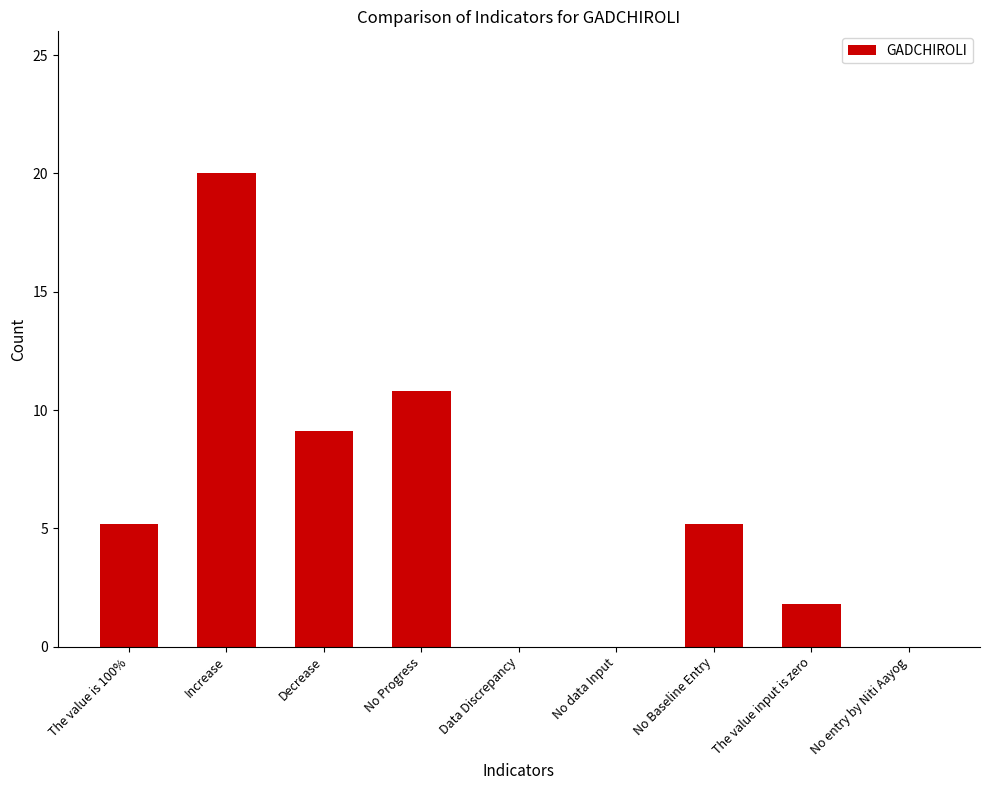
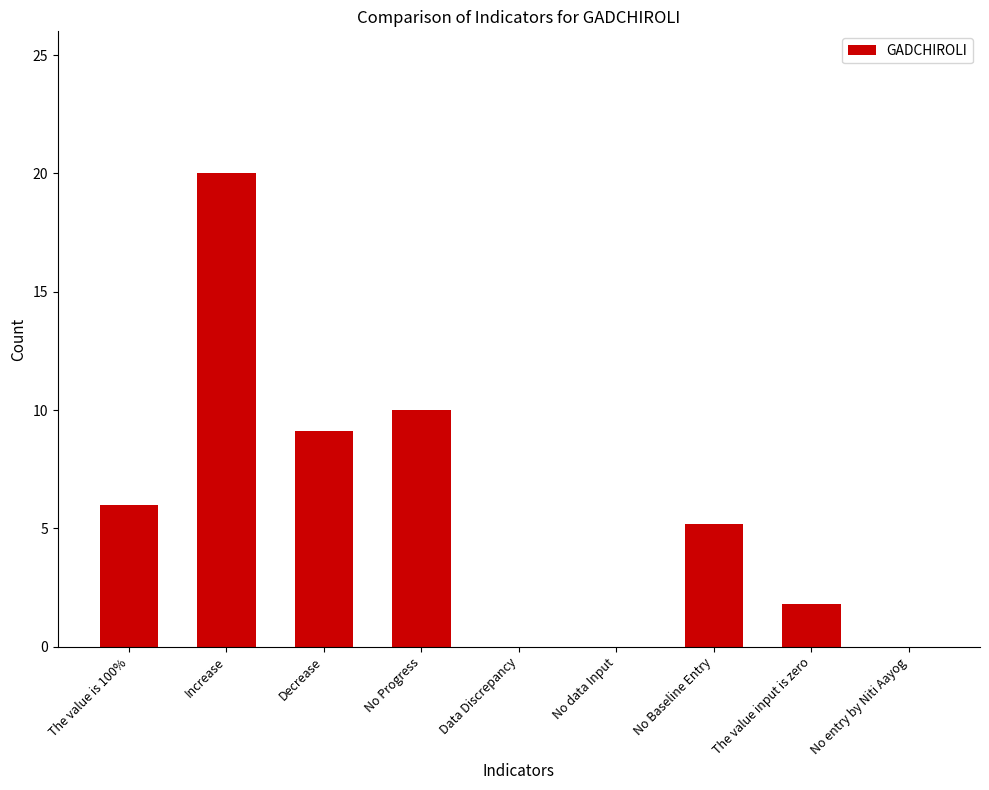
The value is 100%: 5.2 -> 6.0
No Progress: 10.8 -> 10.0
